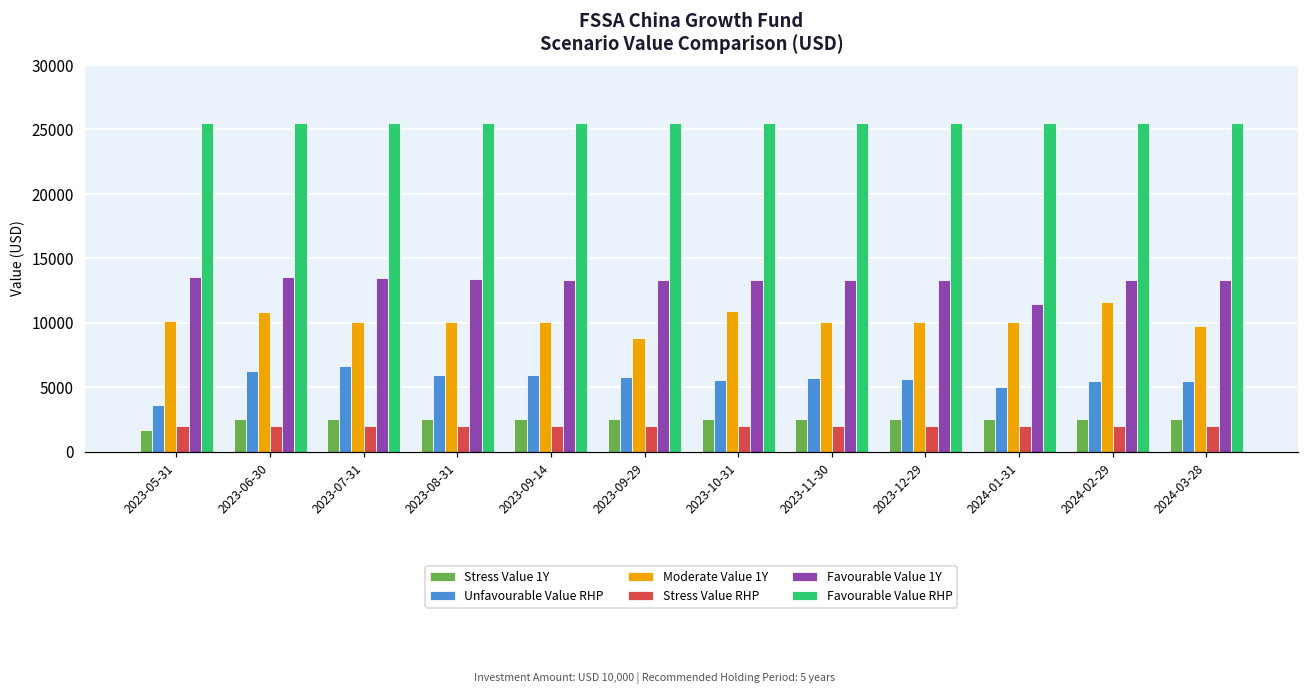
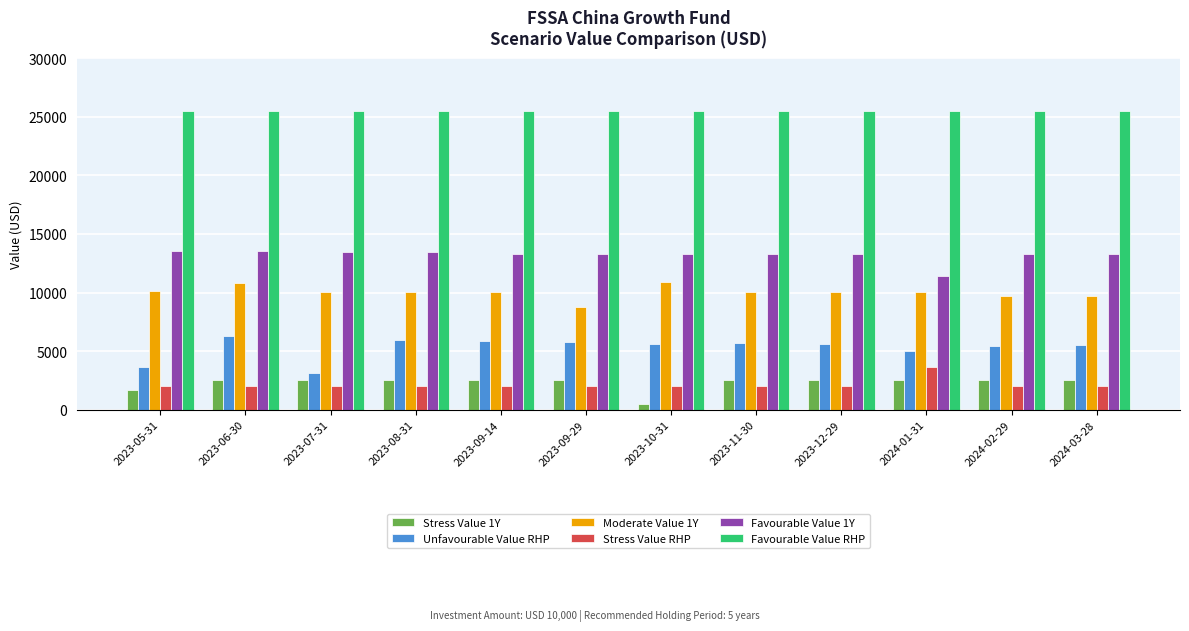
Unfavourable Value RHP, 2023-07-31: 6600 -> 3200
Stress Value 1Y, 2023-10-31: 2500 -> 500
Stress Value RHP, 2024-01-31: 2000 -> 3600
Moderate Value 1Y, 2024-02-29: 11600 -> 9700
